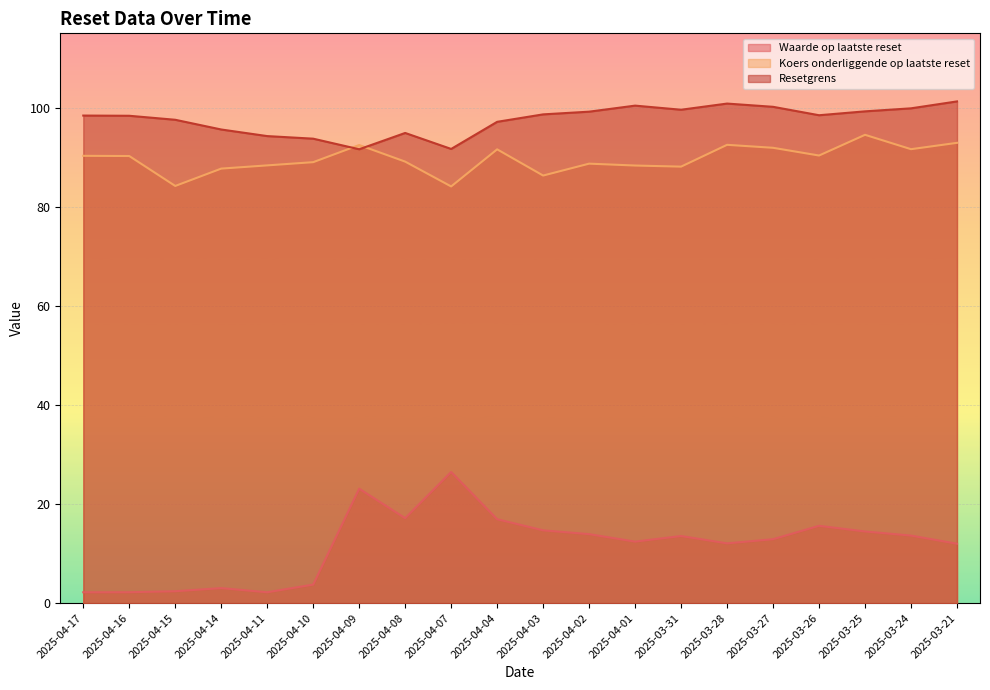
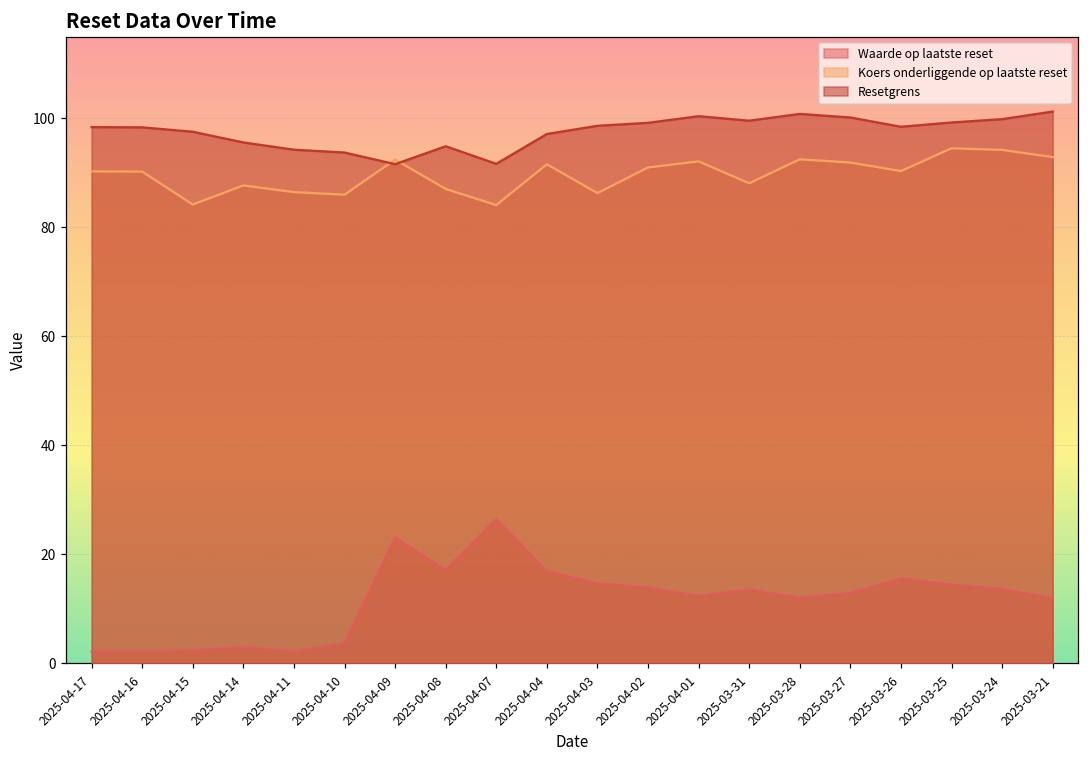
Koers onderliggende op laatste reset, 2025-04-11: 88 -> 86
Koers onderliggende op laatste reset, 2025-04-10: 89 -> 86
Koers onderliggende op laatste reset, 2025-04-08: 89 -> 87
Koers onderliggende op laatste reset, 2025-04-02: 89 -> 91
Koers onderliggende op laatste reset, 2025-04-01: 88 -> 92
Koers onderliggende op laatste reset, 2025-03-24: 92 -> 94
